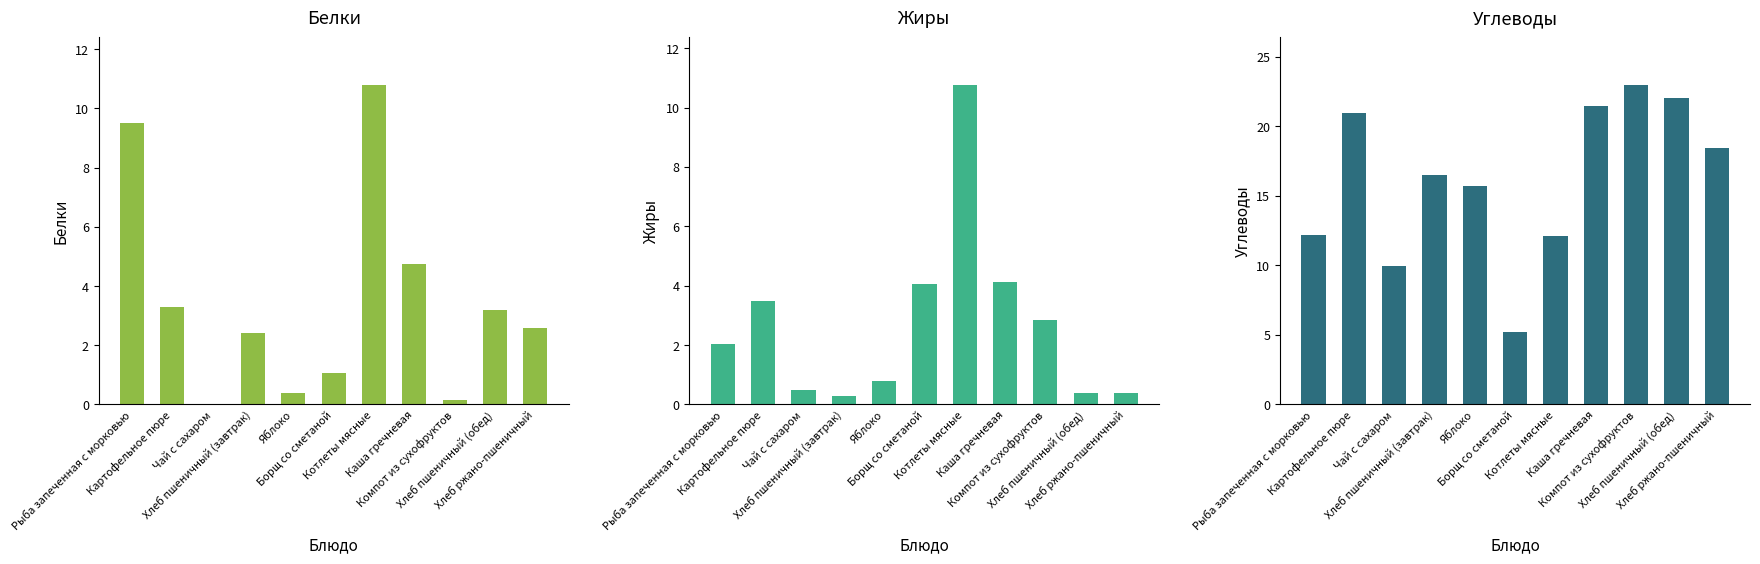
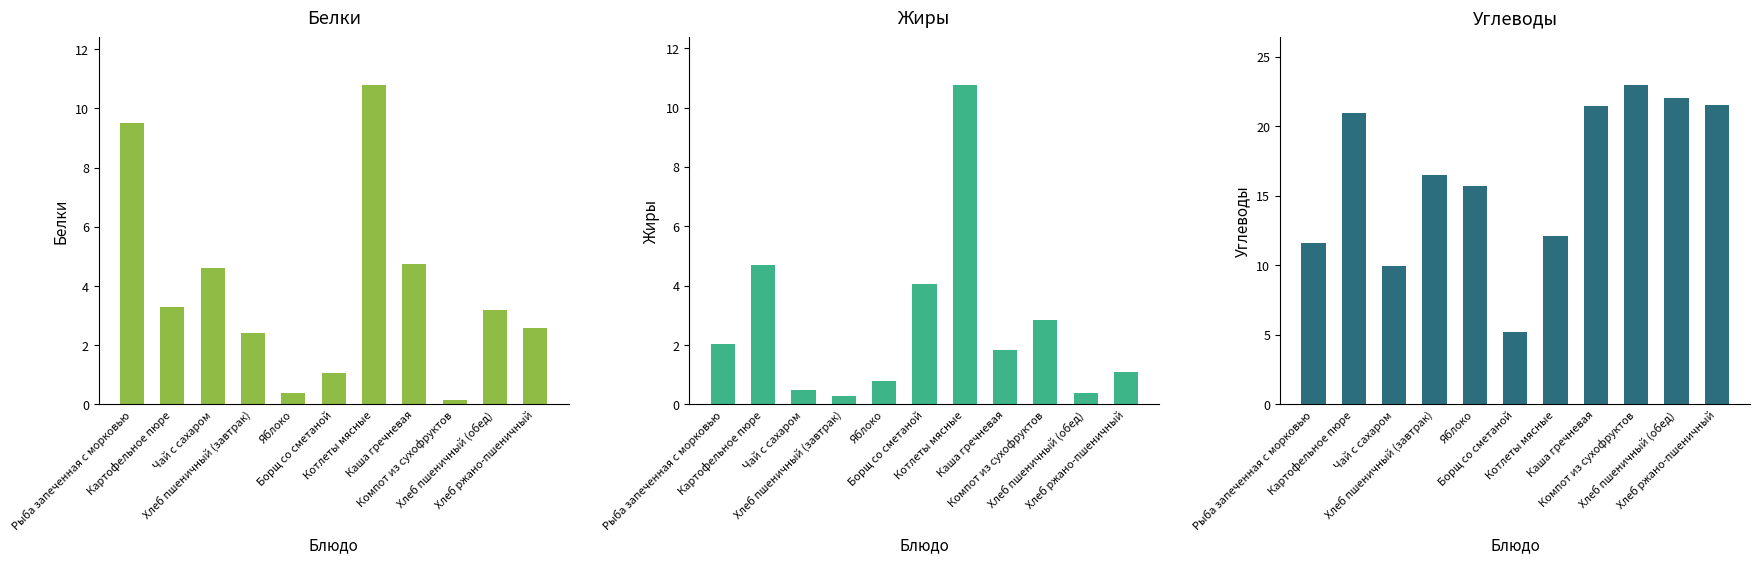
Белки, Чай с сахаром: 0.0 -> 4.6
Жиры, Картофельное пюре: 3.5 -> 4.7
Жиры, Каша гречневая: 4.1 -> 1.8
Жиры, Хлеб ржано-пшеничный: 0.4 -> 1.1
Углеводы, Рыба запеченная с морковью: 12.2 -> 11.6
Углеводы, Хлеб ржано-пшеничный: 18.4 -> 21.5
